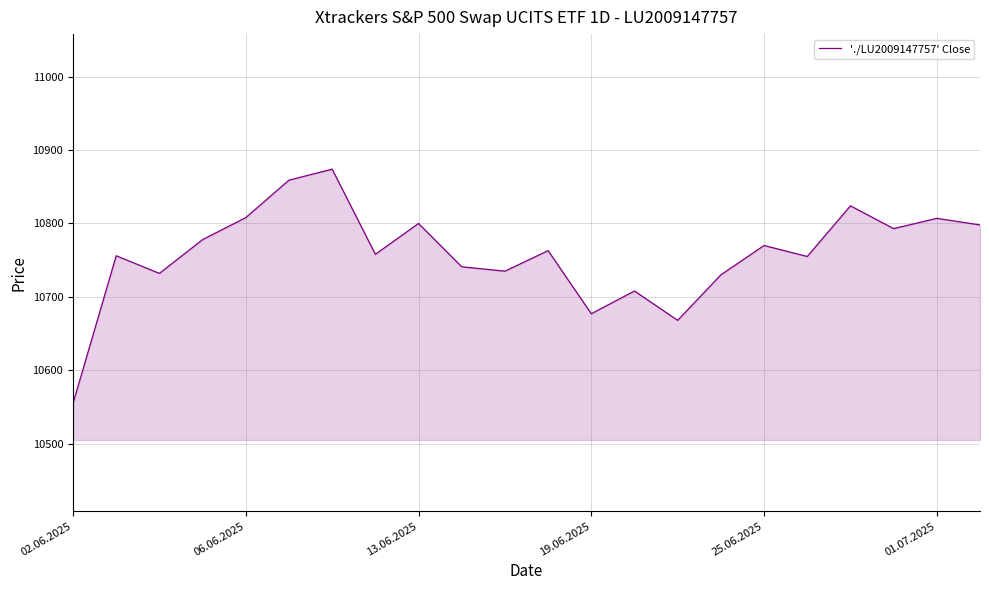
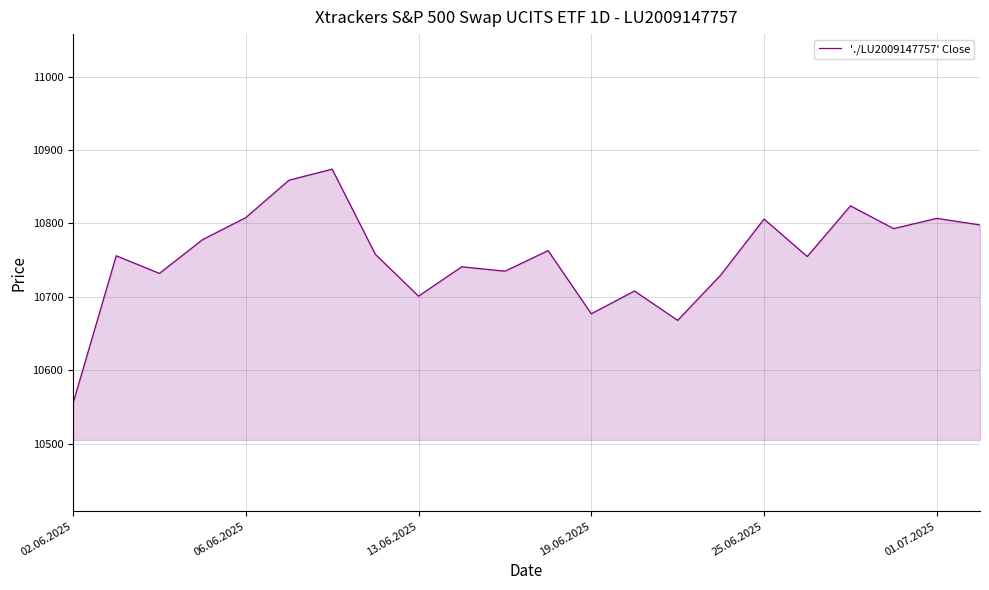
13.06.2025: 10800 -> 10700
25.06.2025: 10770 -> 10810
